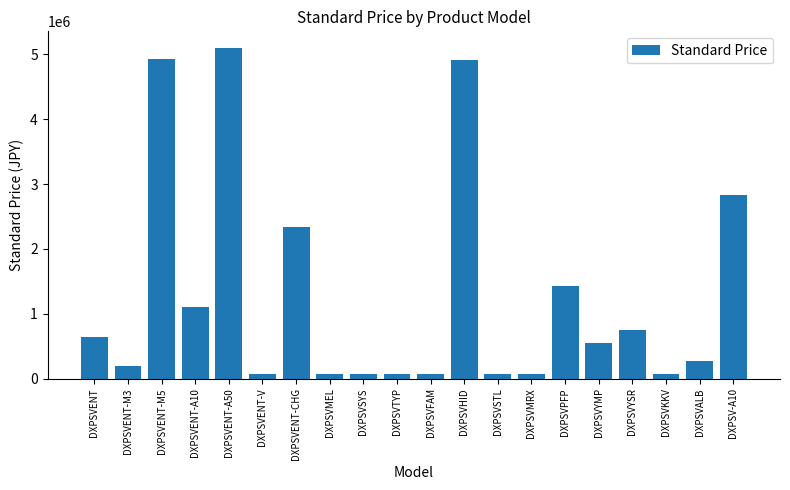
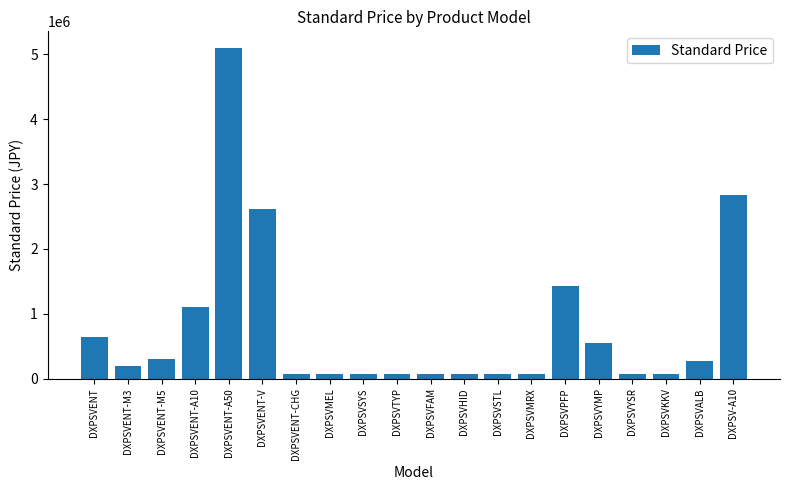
DXPSVENT-M5: 4900000 -> 300000
DXPSVENT-V: 100000 -> 2600000
DXPSVENT-CHG: 2300000 -> 100000
DXPSVHID: 4900000 -> 100000
DXPSVYSR: 700000 -> 100000
